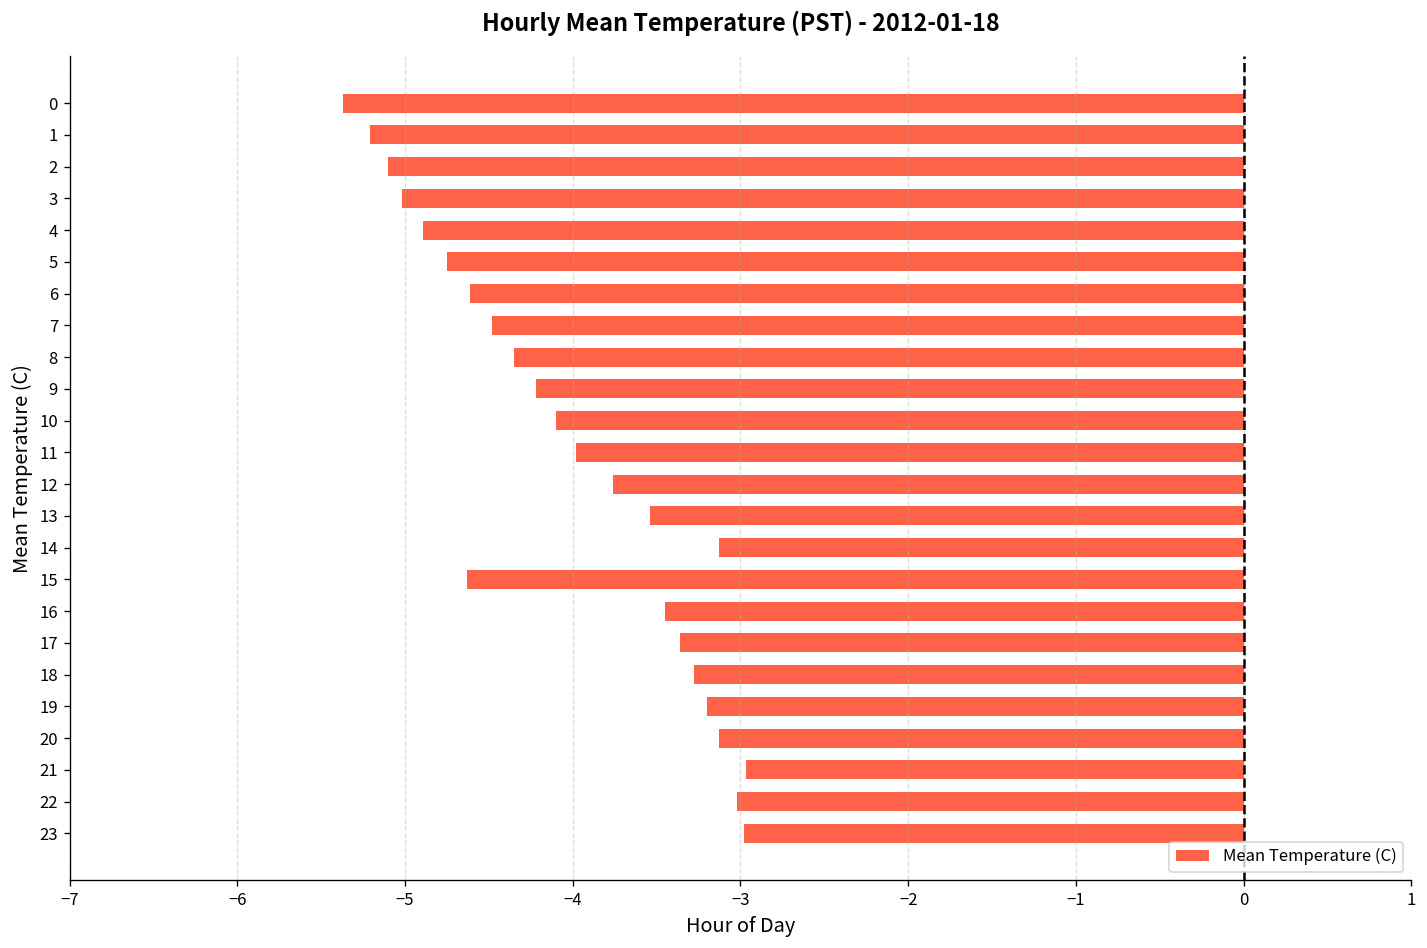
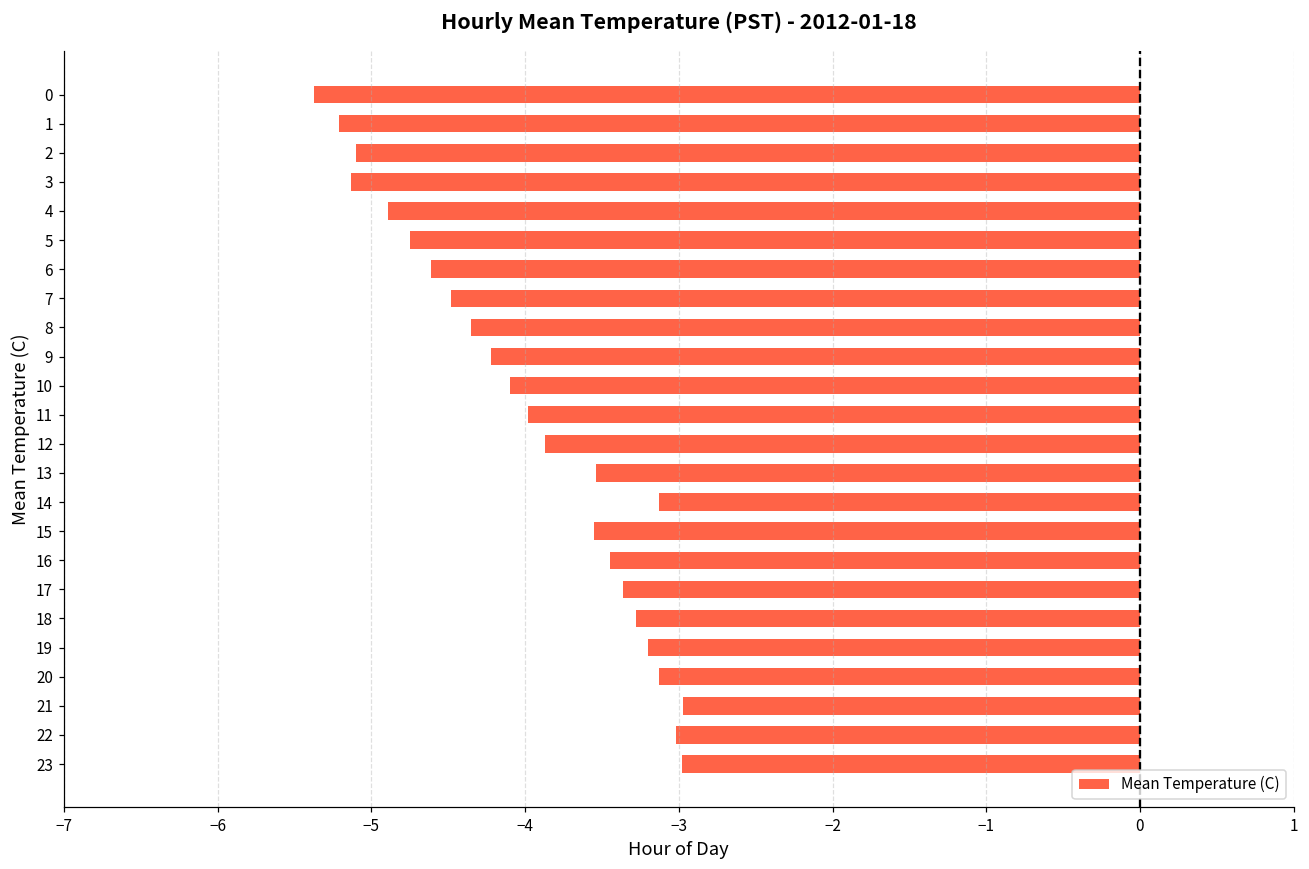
3: -5.02 -> -5.13
12: -3.76 -> -3.87
15: -4.63 -> -3.55
